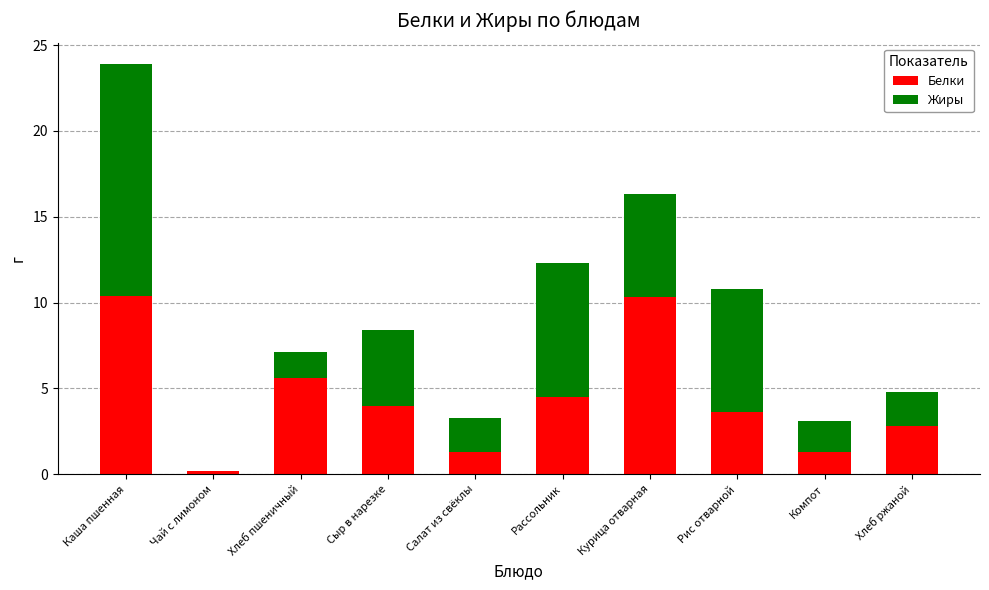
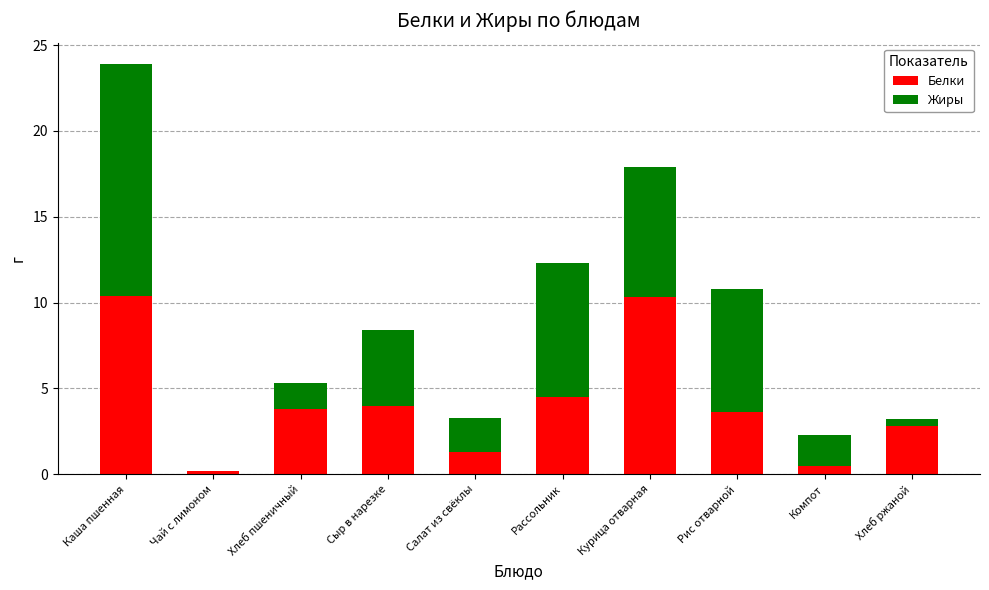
Белки, Хлеб пшеничный: 5.6 -> 3.8
Жиры, Курица отварная: 6.0 -> 7.6
Белки, Компот: 1.3 -> 0.5
Жиры, Хлеб ржаной: 2.0 -> 0.4
